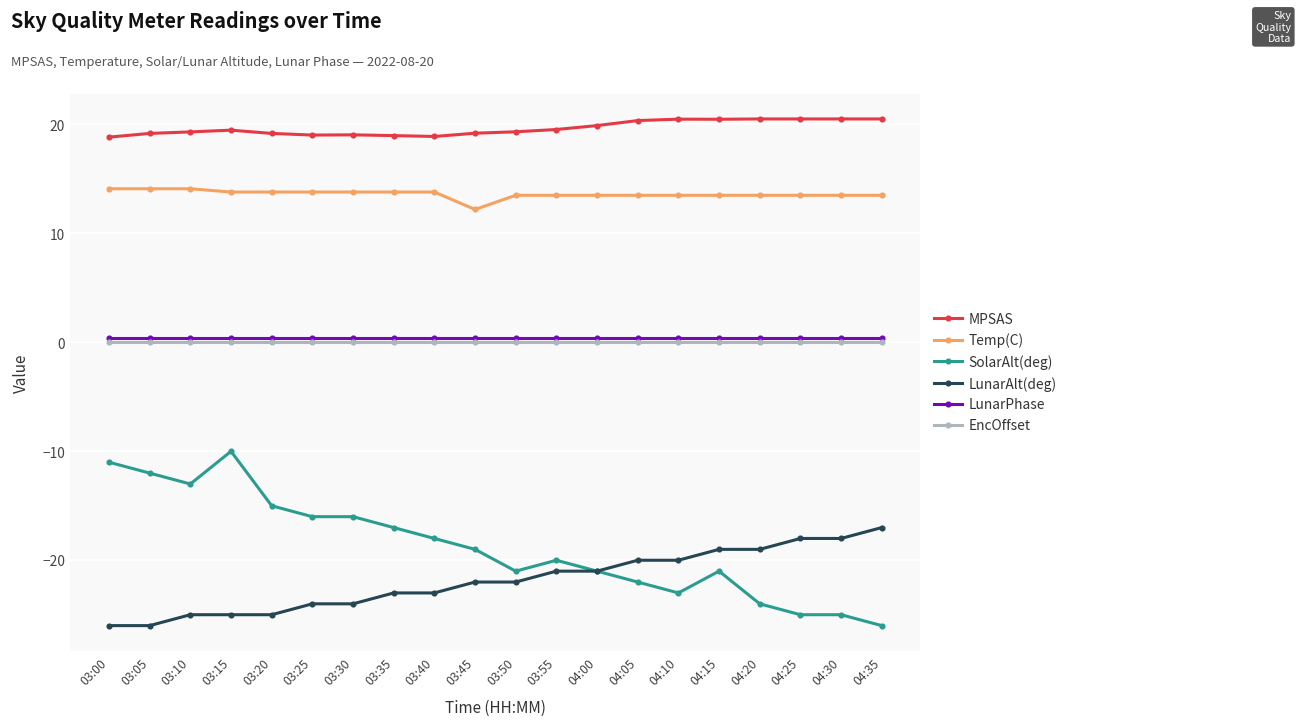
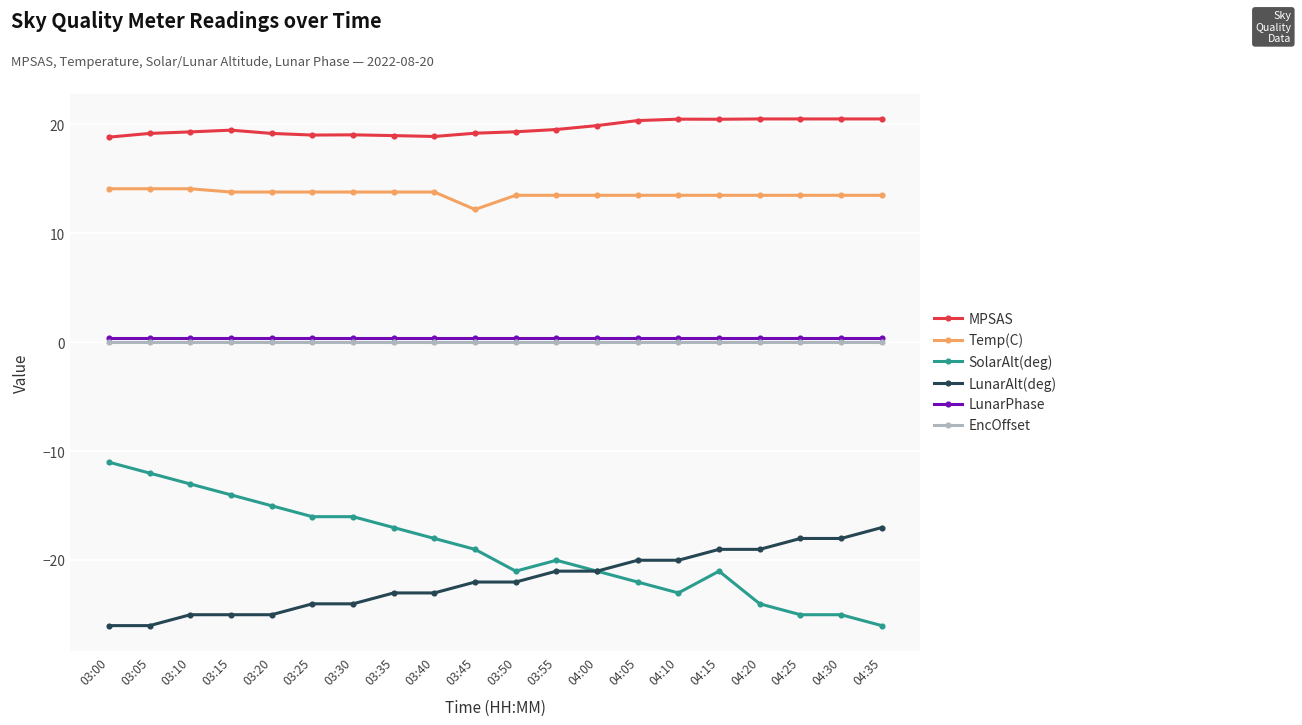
SolarAlt(deg), 03:15: -10 -> -14
